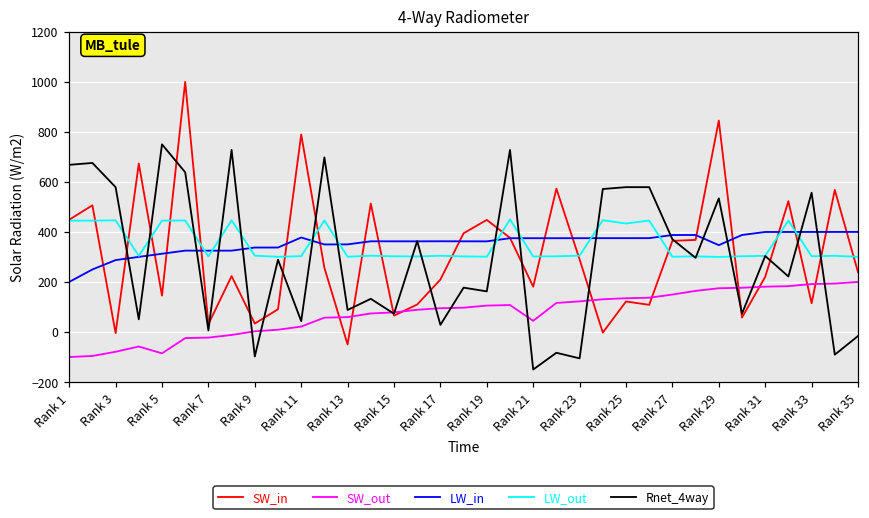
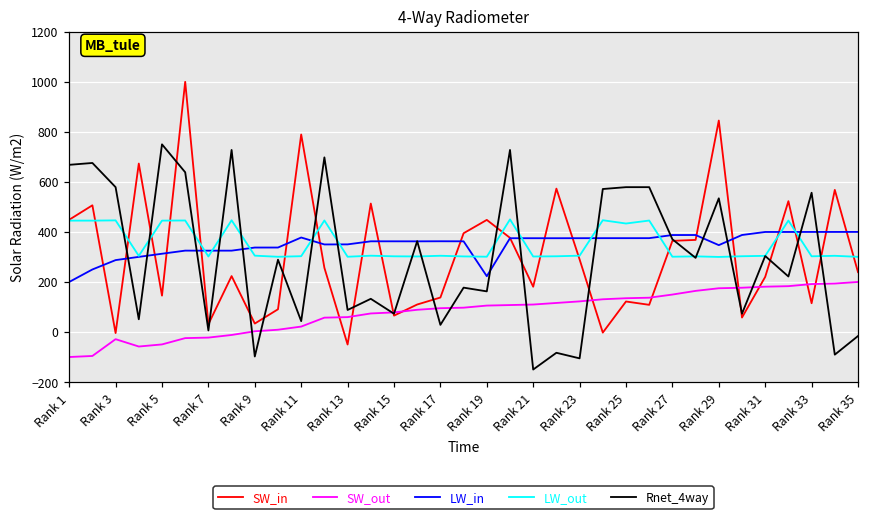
SW_out, Rank 3: -80 -> -30
SW_out, Rank 5: -90 -> -50
SW_in, Rank 17: 210 -> 140
LW_in, Rank 19: 360 -> 220
SW_out, Rank 21: 40 -> 110
